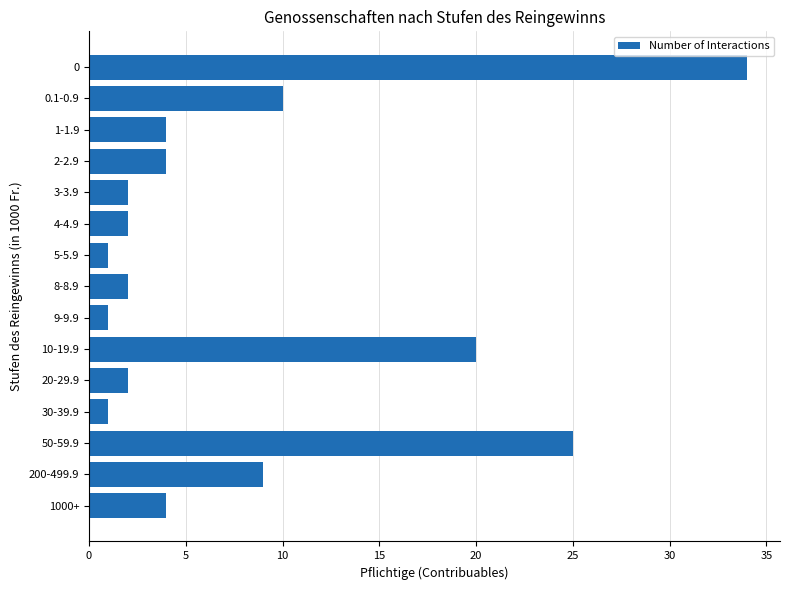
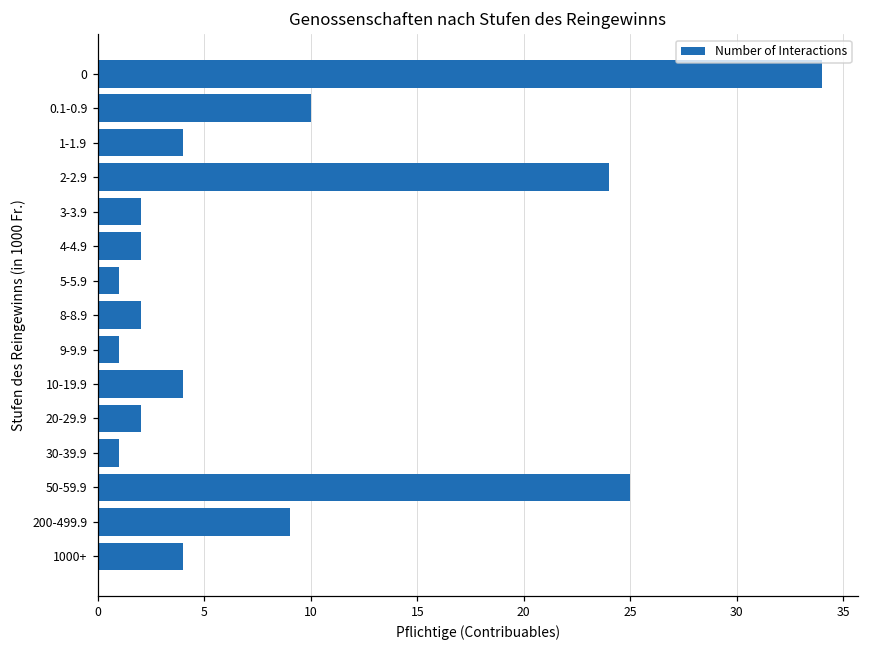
2-2.9: 4 -> 24
10-19.9: 20 -> 4
